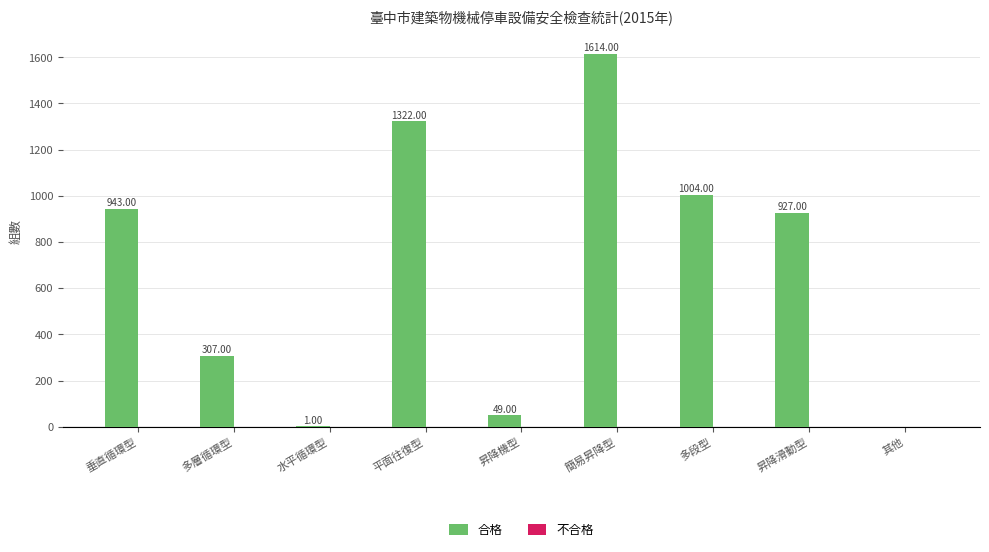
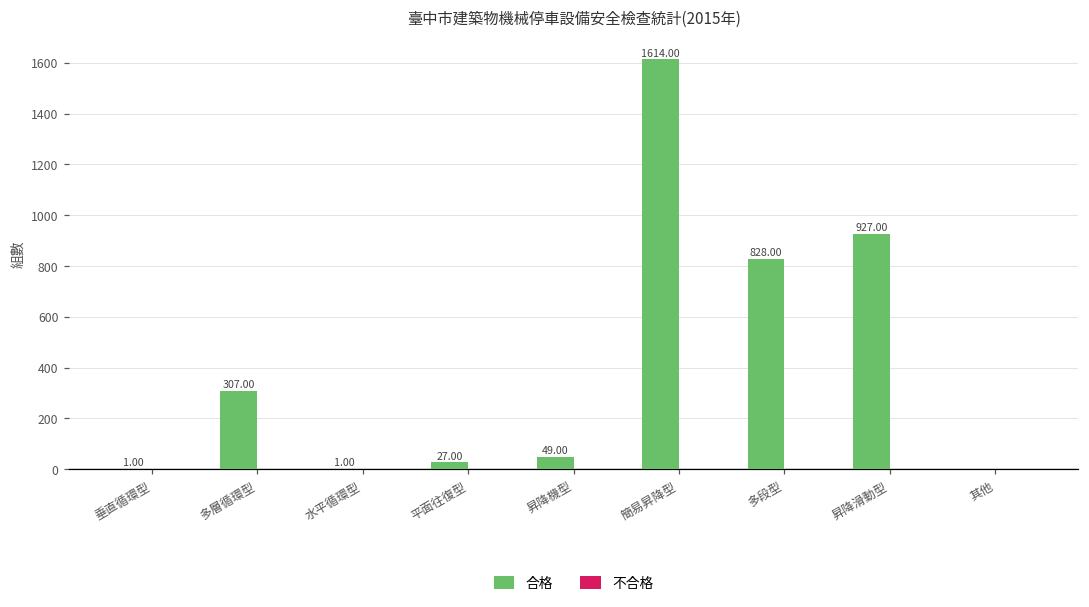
合格, 垂直循環型: 943.00 -> 1.00
合格, 平面往復型: 1322.00 -> 27.00
合格, 多段型: 1004.00 -> 828.00
